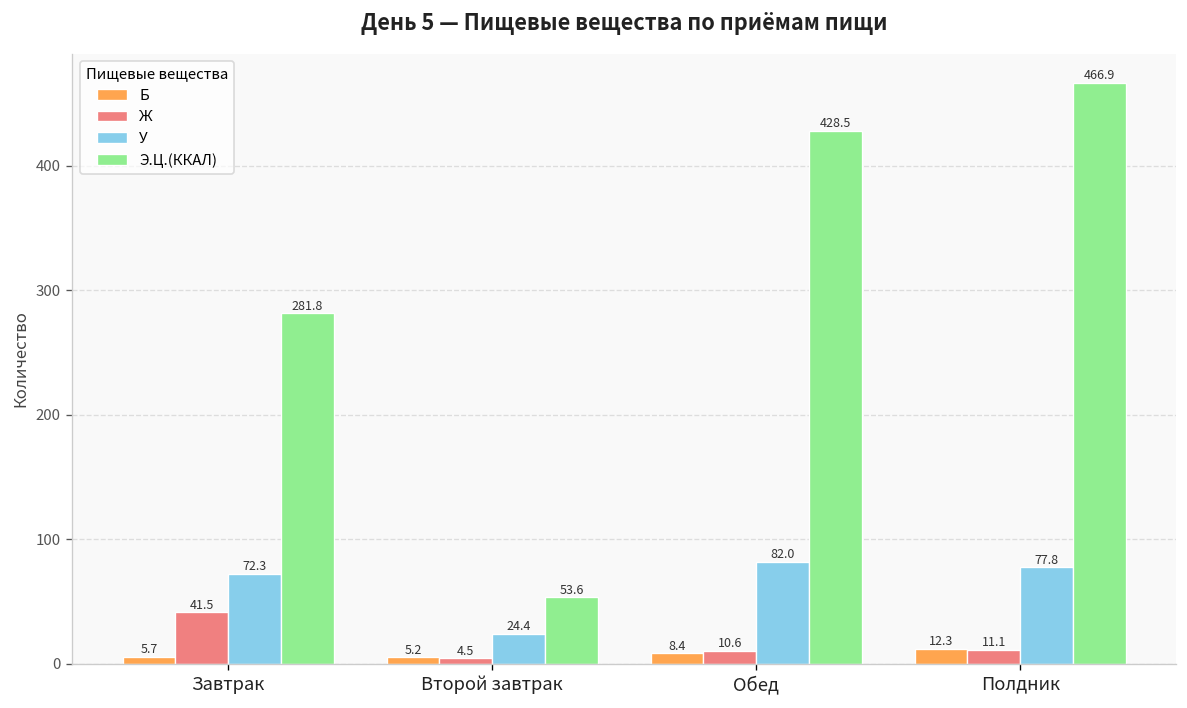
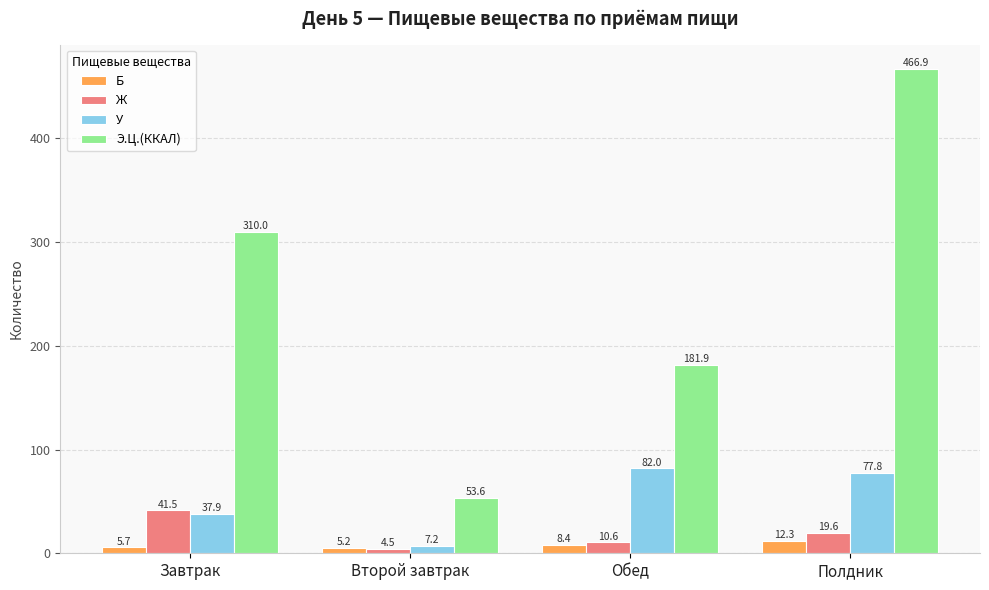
У, Завтрак: 72.3 -> 37.9
Э.Ц.(ККАЛ), Завтрак: 281.8 -> 310.0
У, Второй завтрак: 24.4 -> 7.2
Э.Ц.(ККАЛ), Обед: 428.5 -> 181.9
Ж, Полдник: 11.1 -> 19.6
